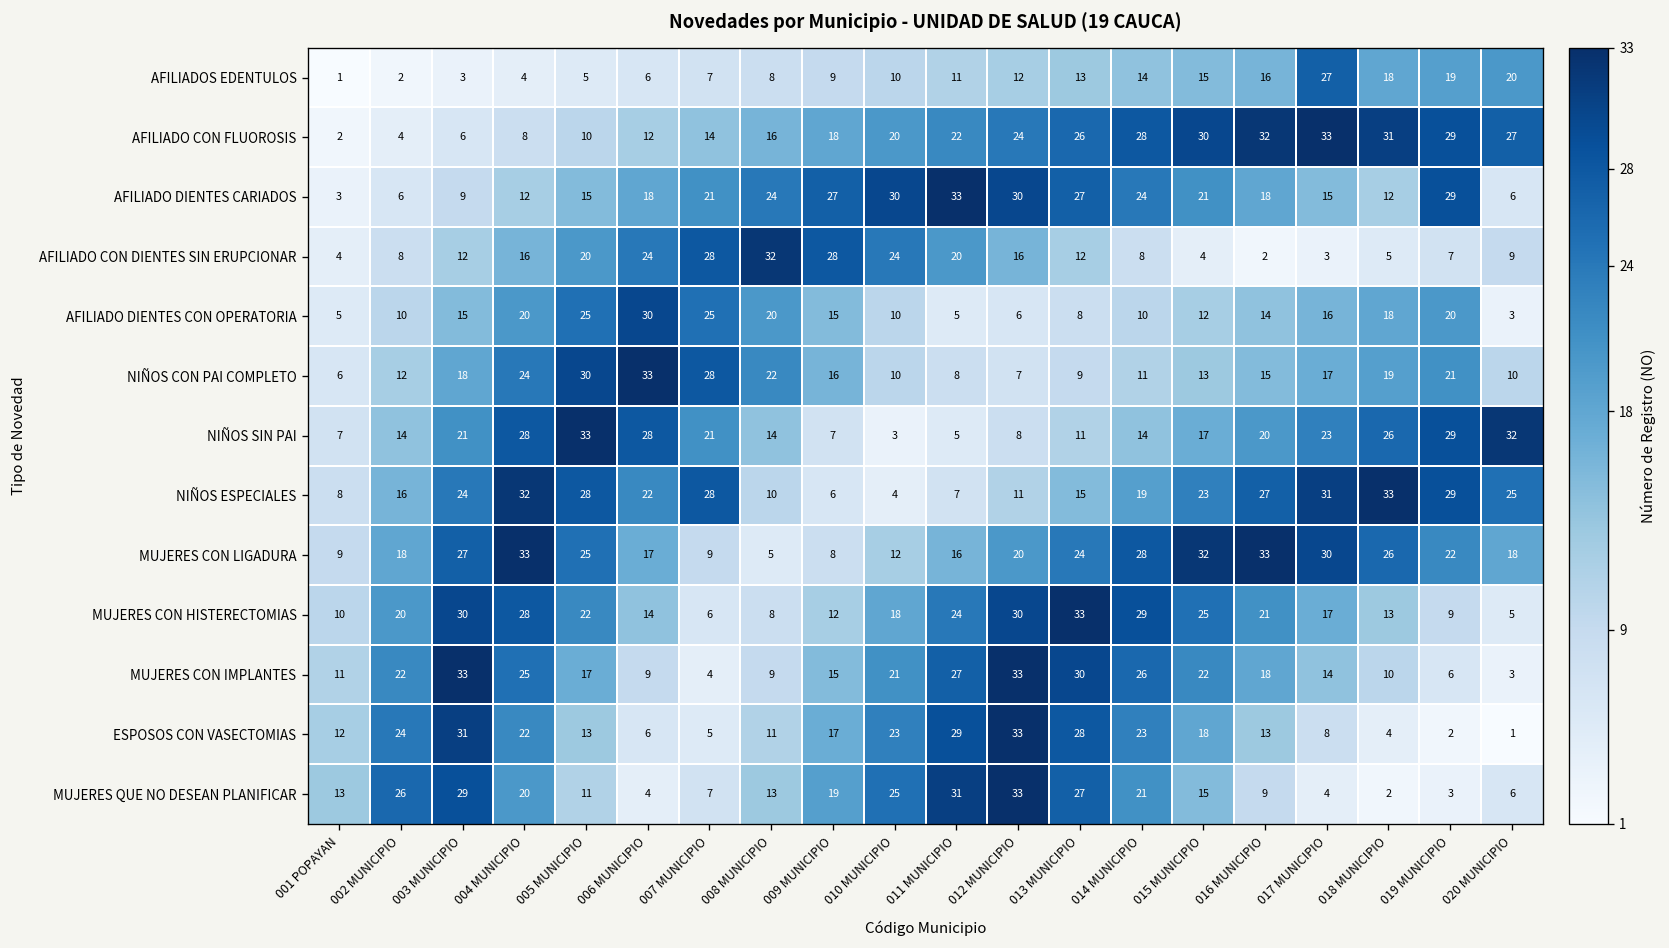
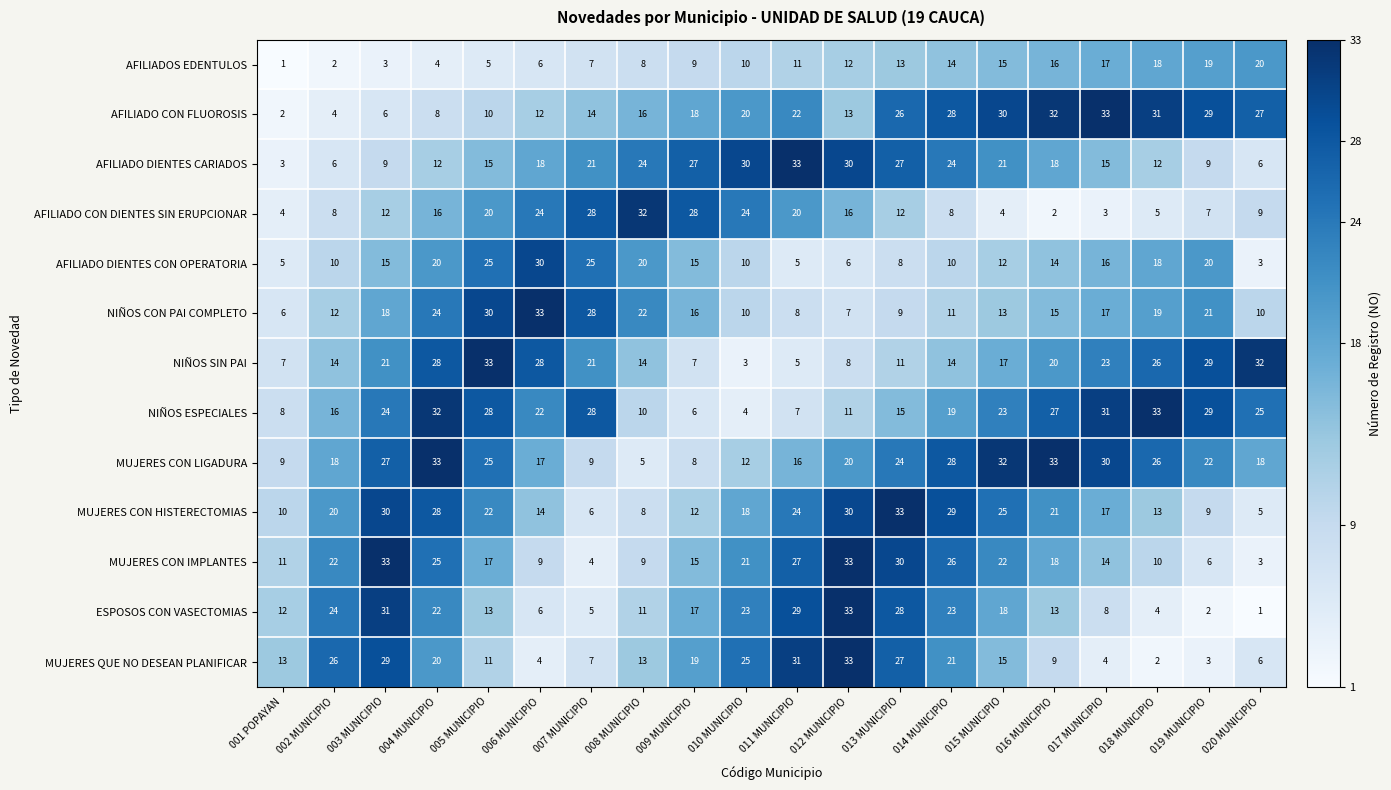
AFILIADOS EDENTULOS, 017 MUNICIPIO: 27 -> 17
AFILIADO CON FLUOROSIS, 012 MUNICIPIO: 24 -> 13
AFILIADO DIENTES CARIADOS, 019 MUNICIPIO: 29 -> 9
